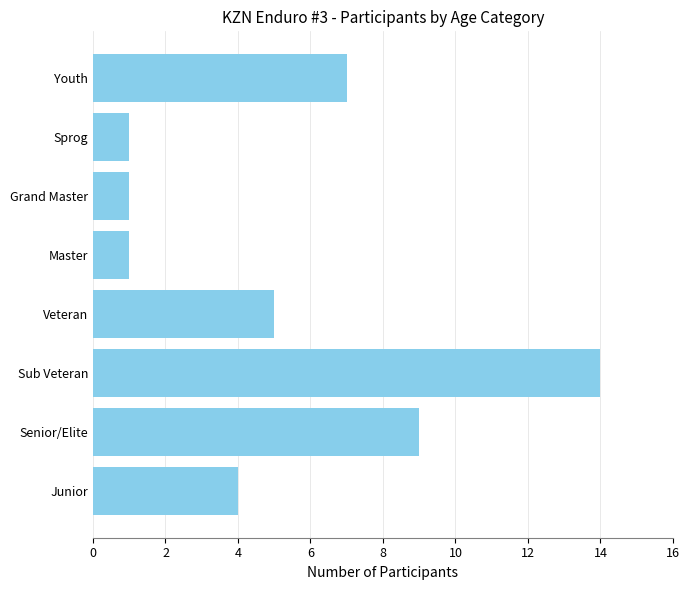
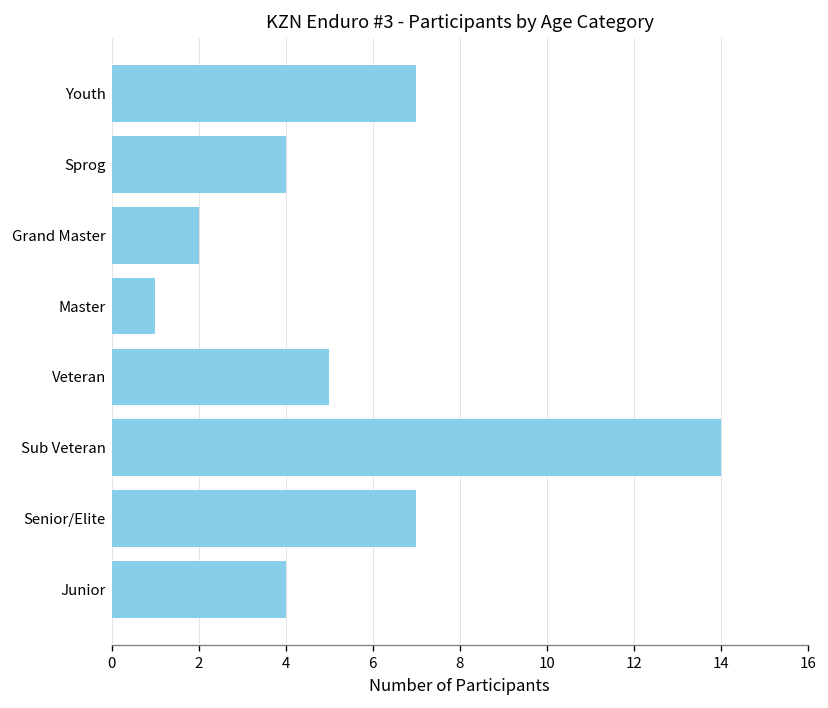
Sprog: 1 -> 4
Grand Master: 1 -> 2
Senior/Elite: 9 -> 7
